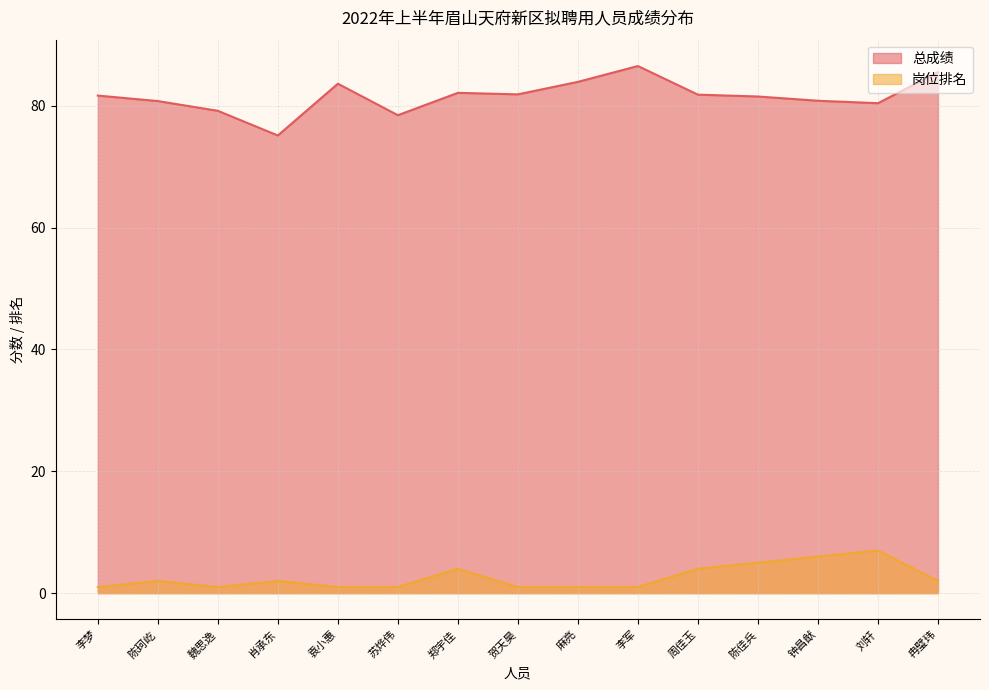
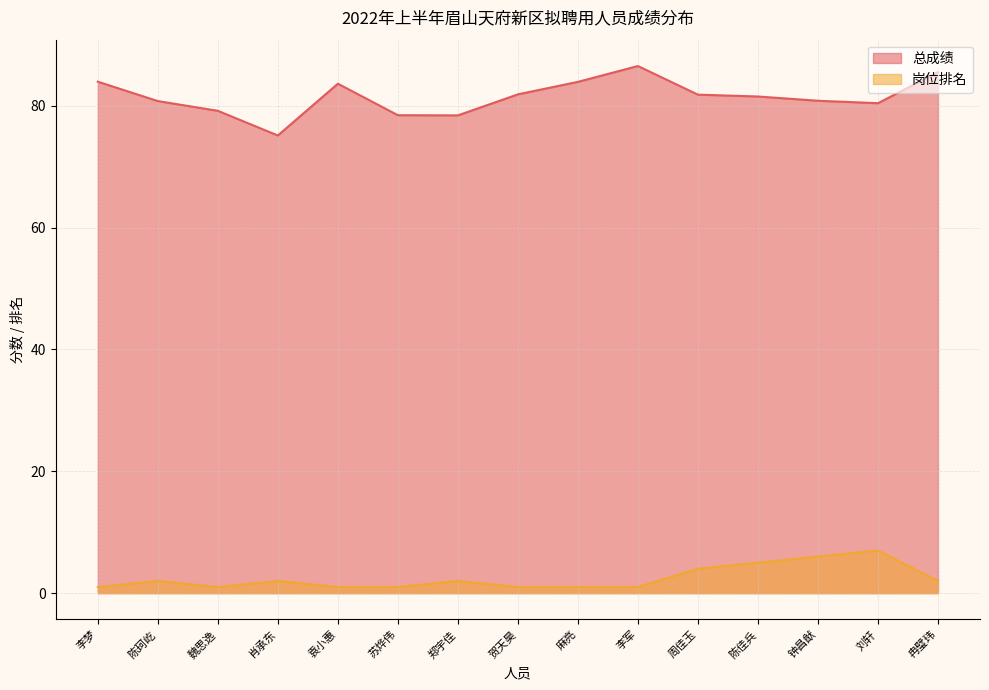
总成绩, 李梦: 82 -> 84
总成绩, 郑宇佳: 82 -> 78
岗位排名, 郑宇佳: 4 -> 2
